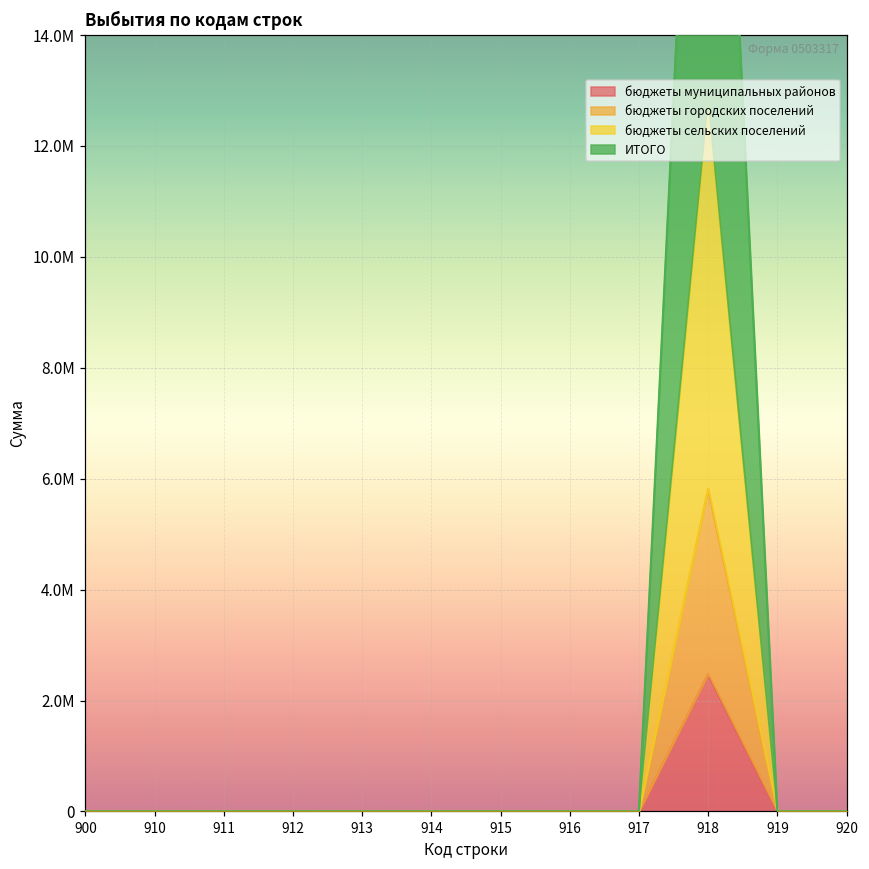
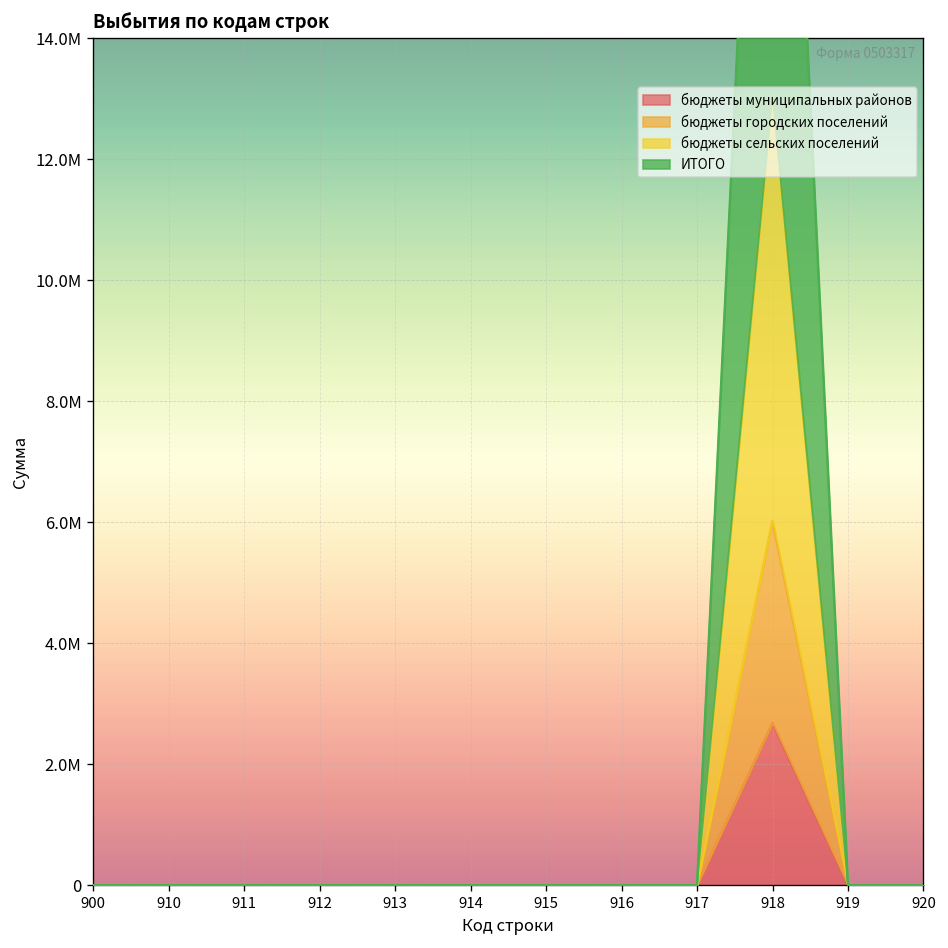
бюджеты муниципальных районов, 918: 2500000 -> 2700000
